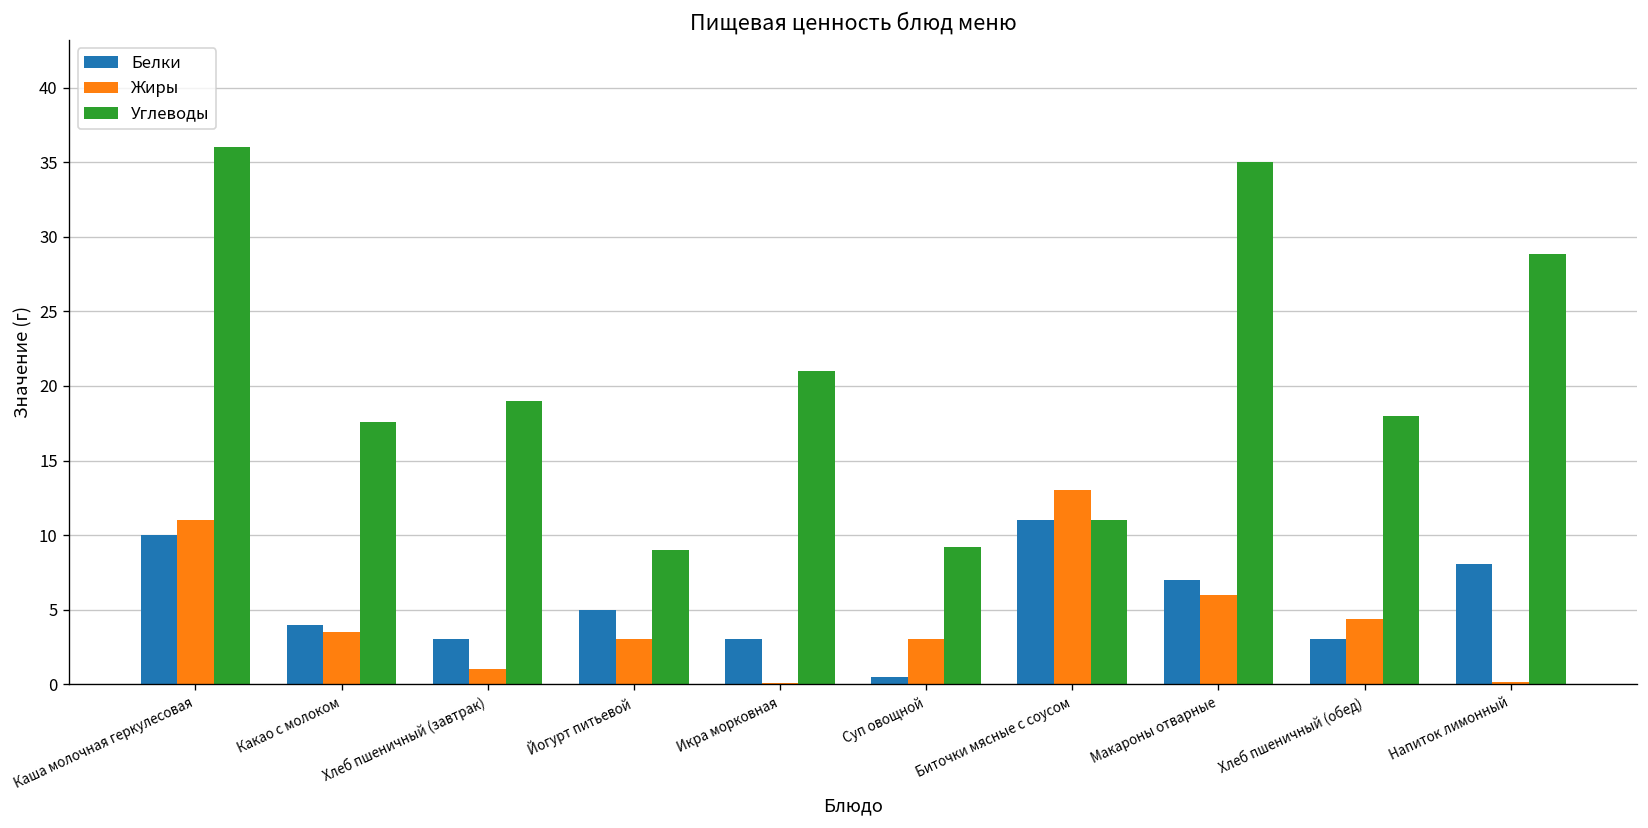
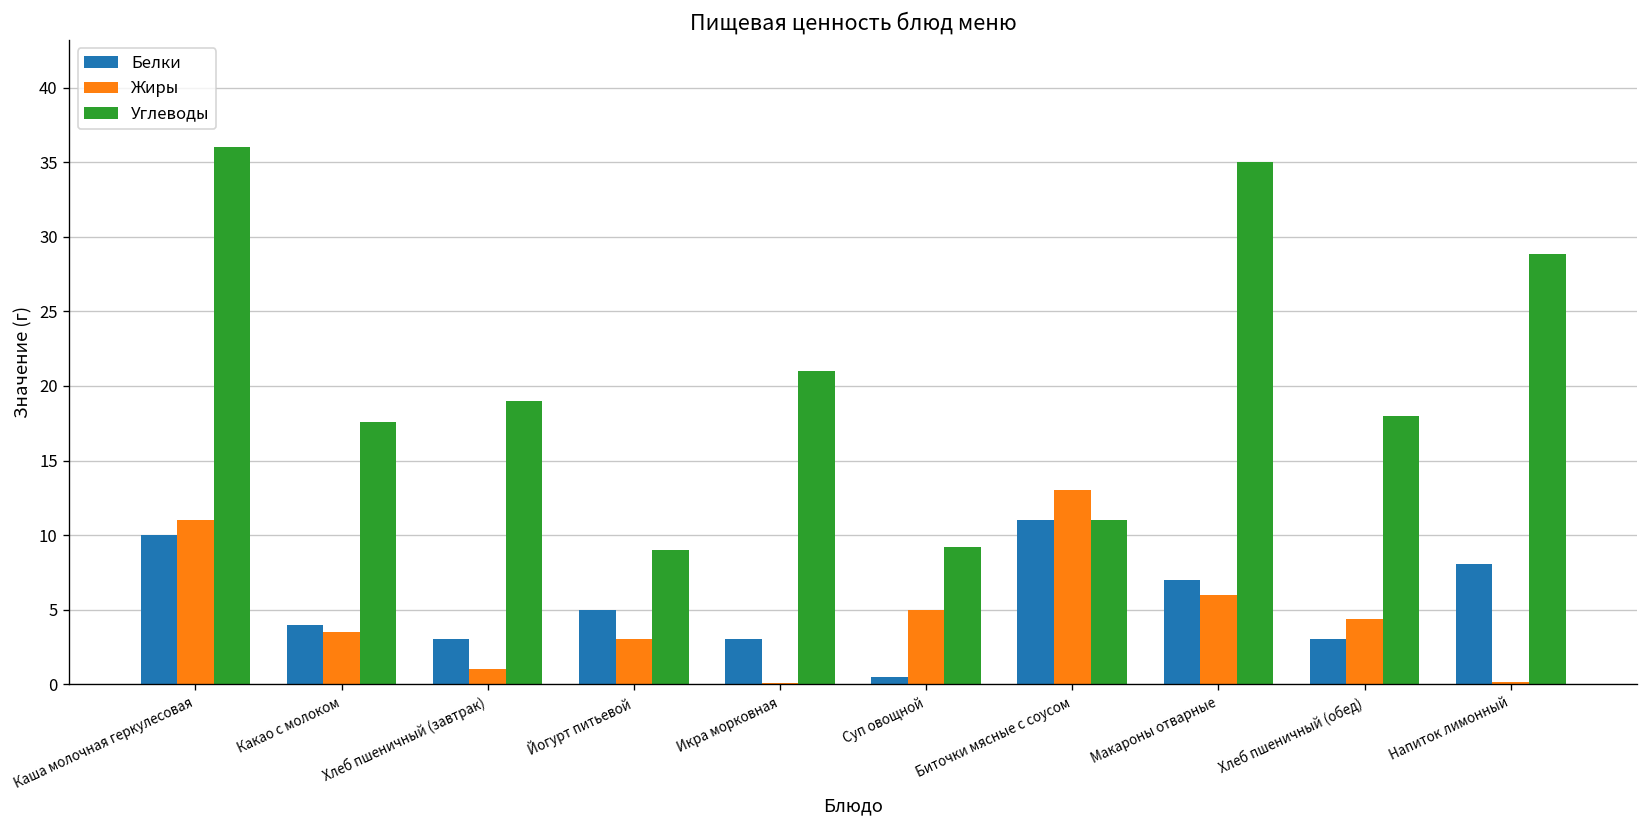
Жиры, Суп овощной: 3 -> 5
